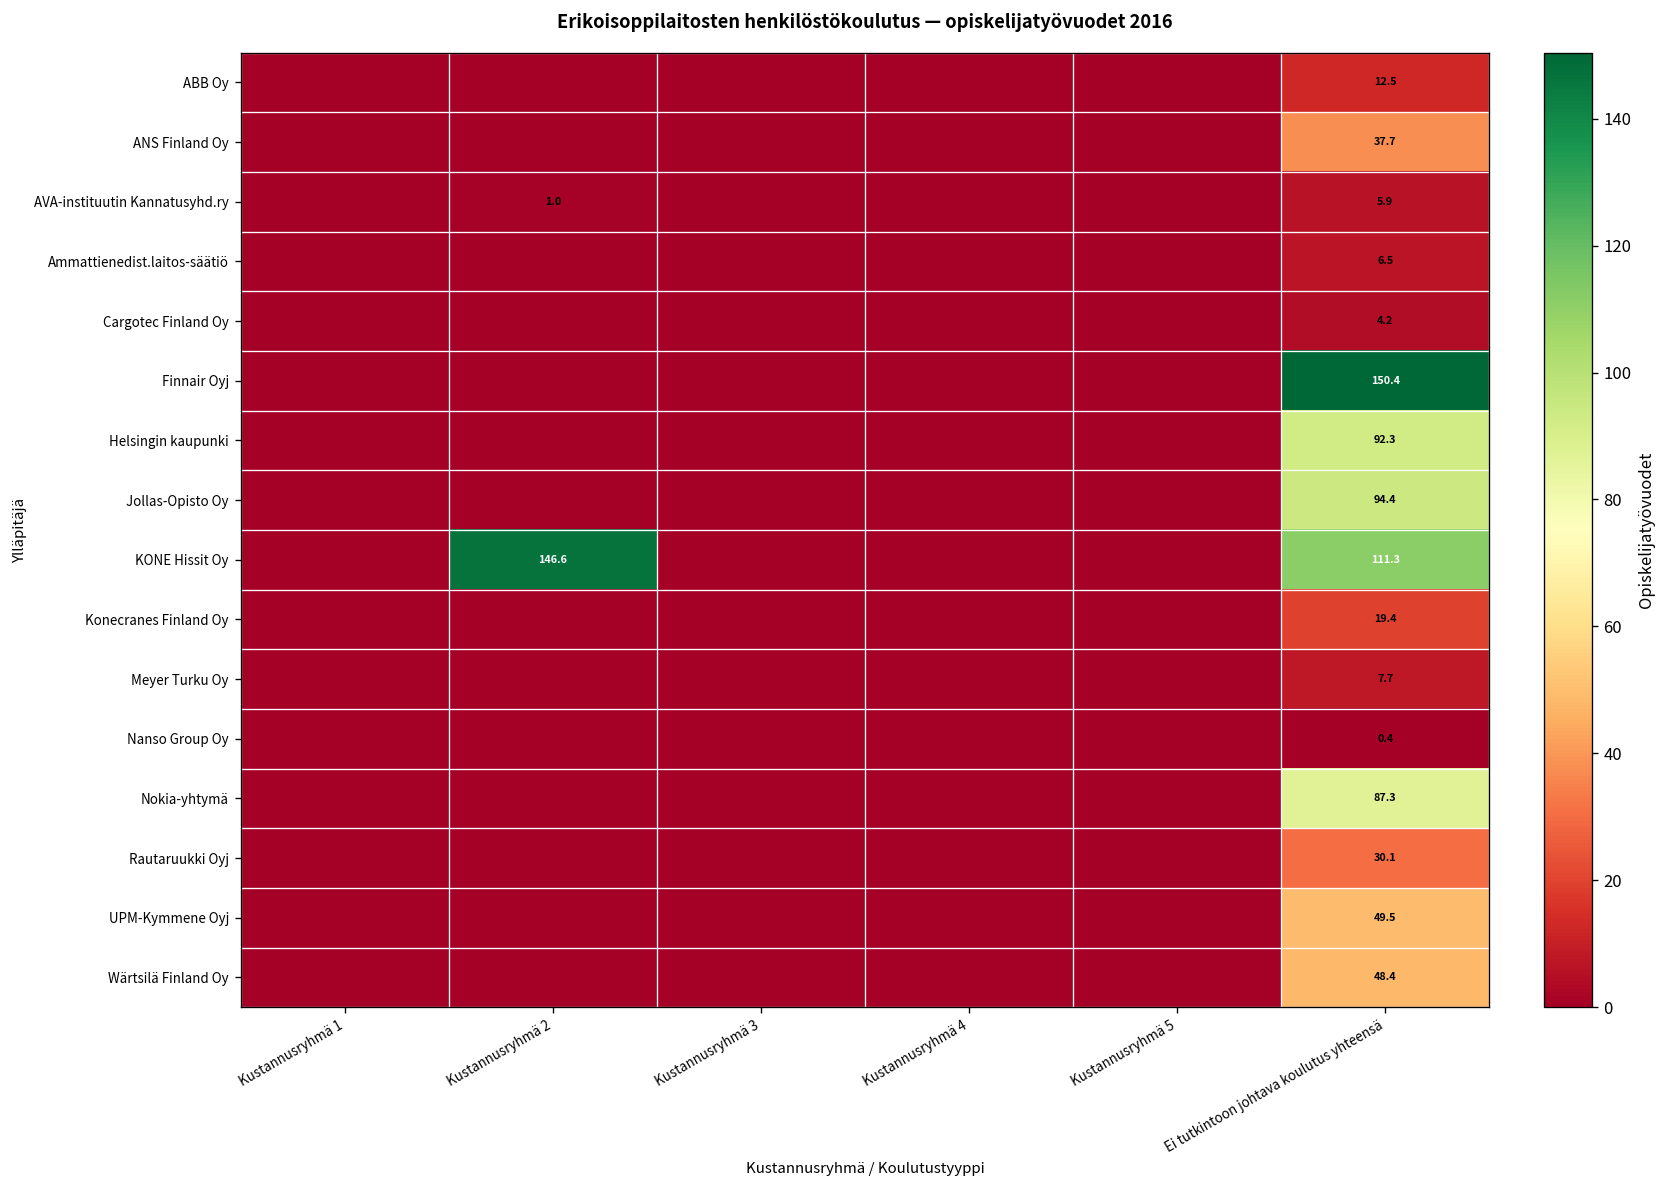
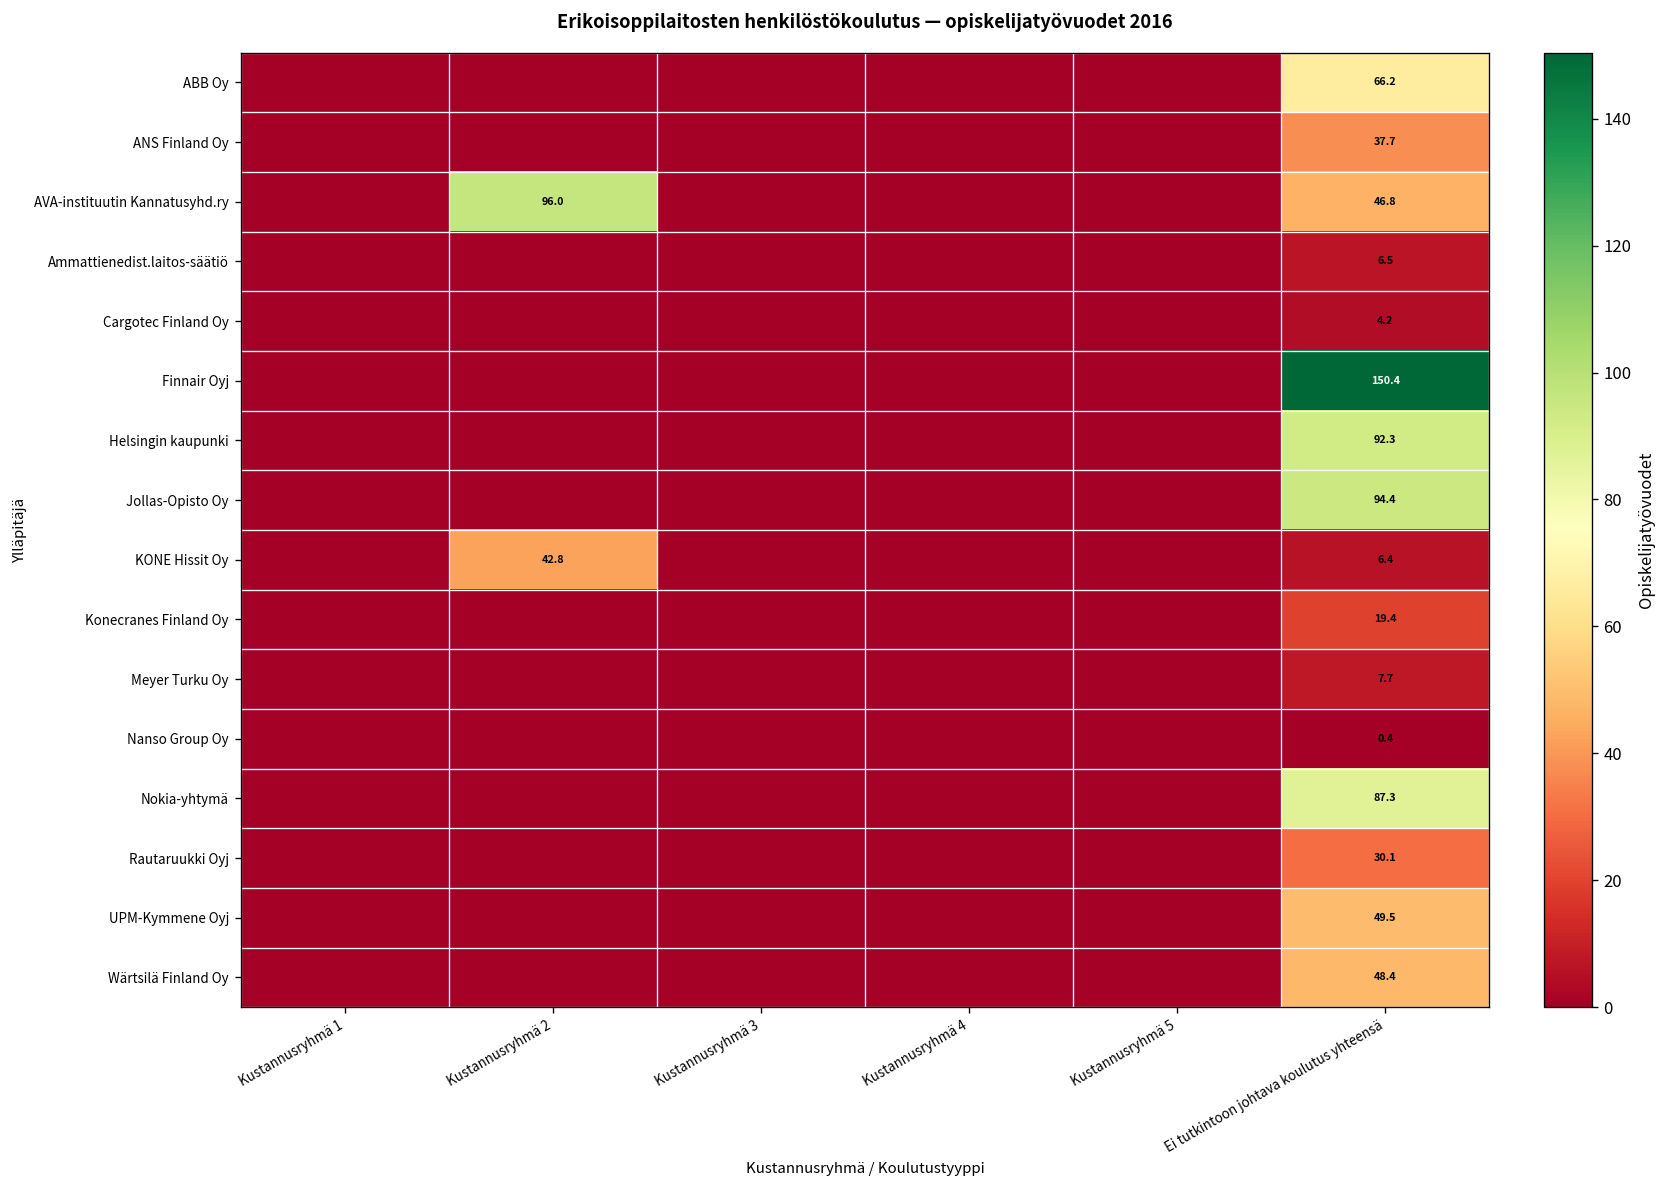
ABB Oy, Ei tutkintoon johtava koulutus yhteensä: 12.5 -> 66.2
AVA-instituutin Kannatusyhd.ry, Kustannusryhmä 2: 1.0 -> 96.0
AVA-instituutin Kannatusyhd.ry, Ei tutkintoon johtava koulutus yhteensä: 5.9 -> 46.8
KONE Hissit Oy, Kustannusryhmä 2: 146.6 -> 42.8
KONE Hissit Oy, Ei tutkintoon johtava koulutus yhteensä: 111.3 -> 6.4
